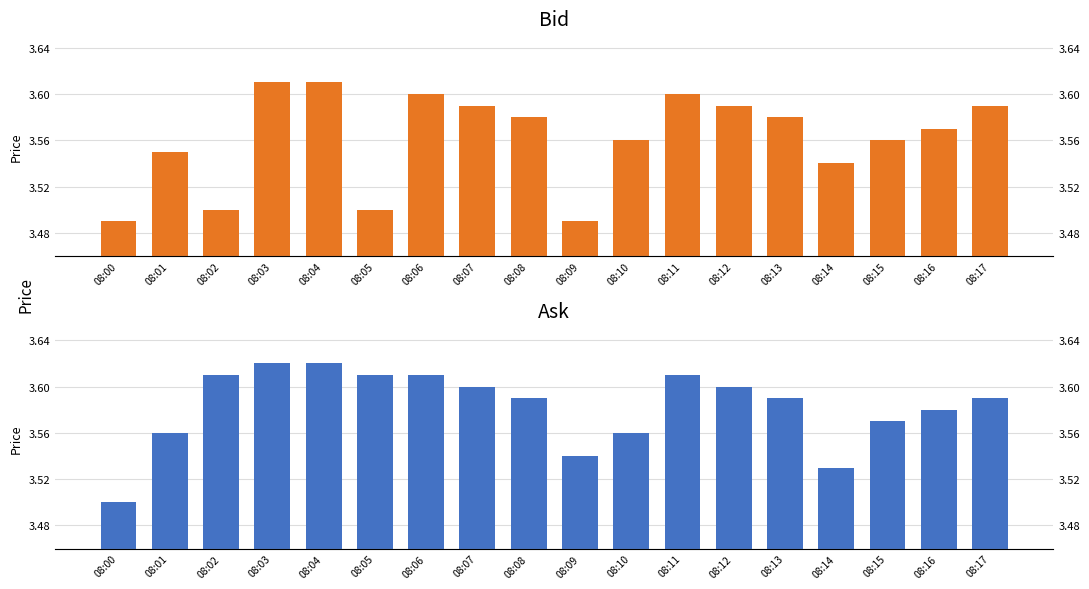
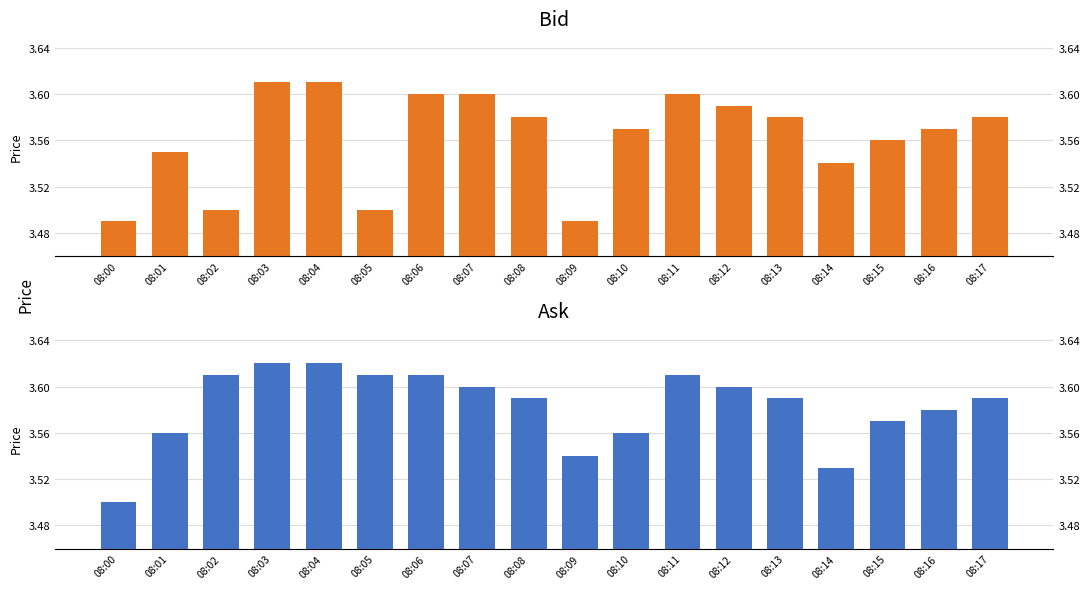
Bid, 08:07: 3.59 -> 3.60
Bid, 08:10: 3.56 -> 3.57
Bid, 08:17: 3.59 -> 3.58
